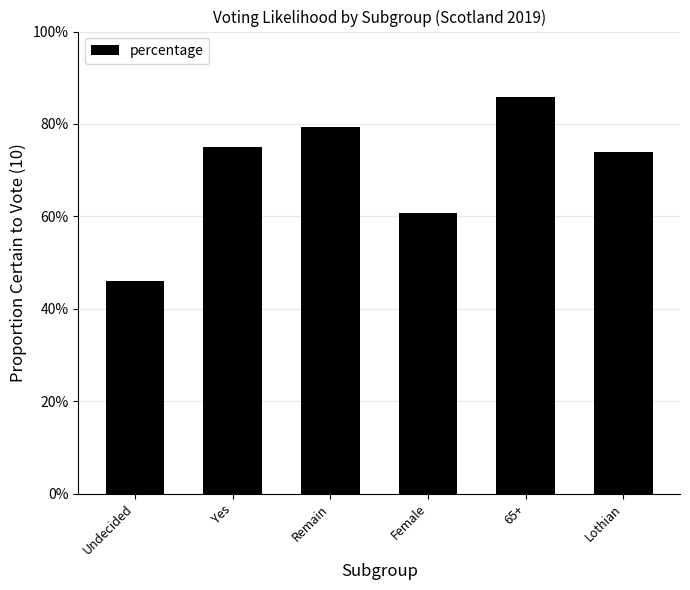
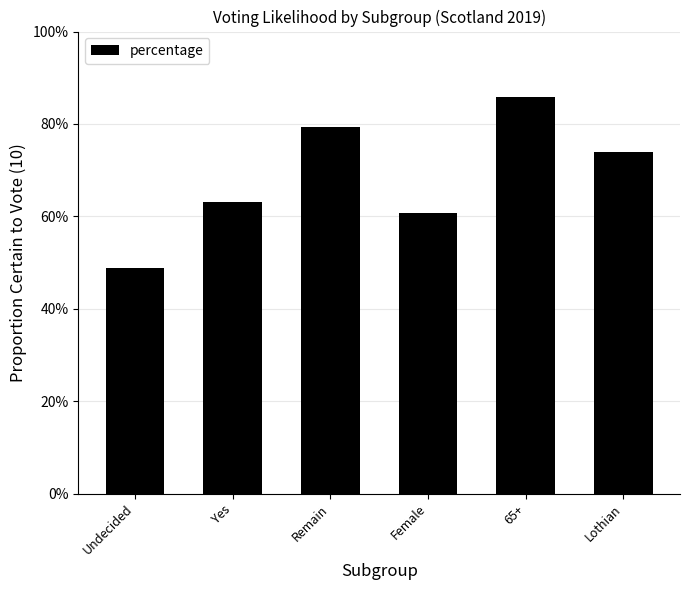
Undecided: 46% -> 49%
Yes: 75% -> 63%
